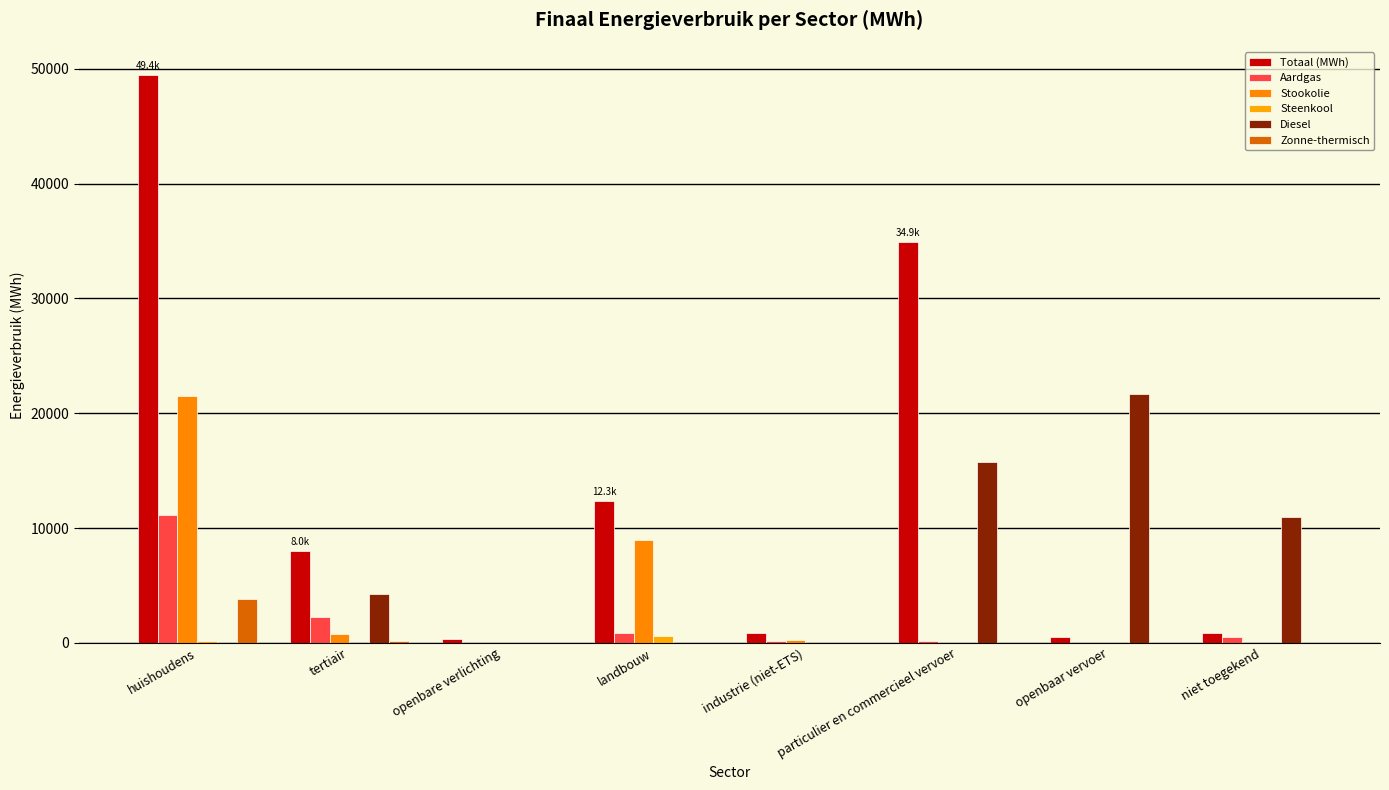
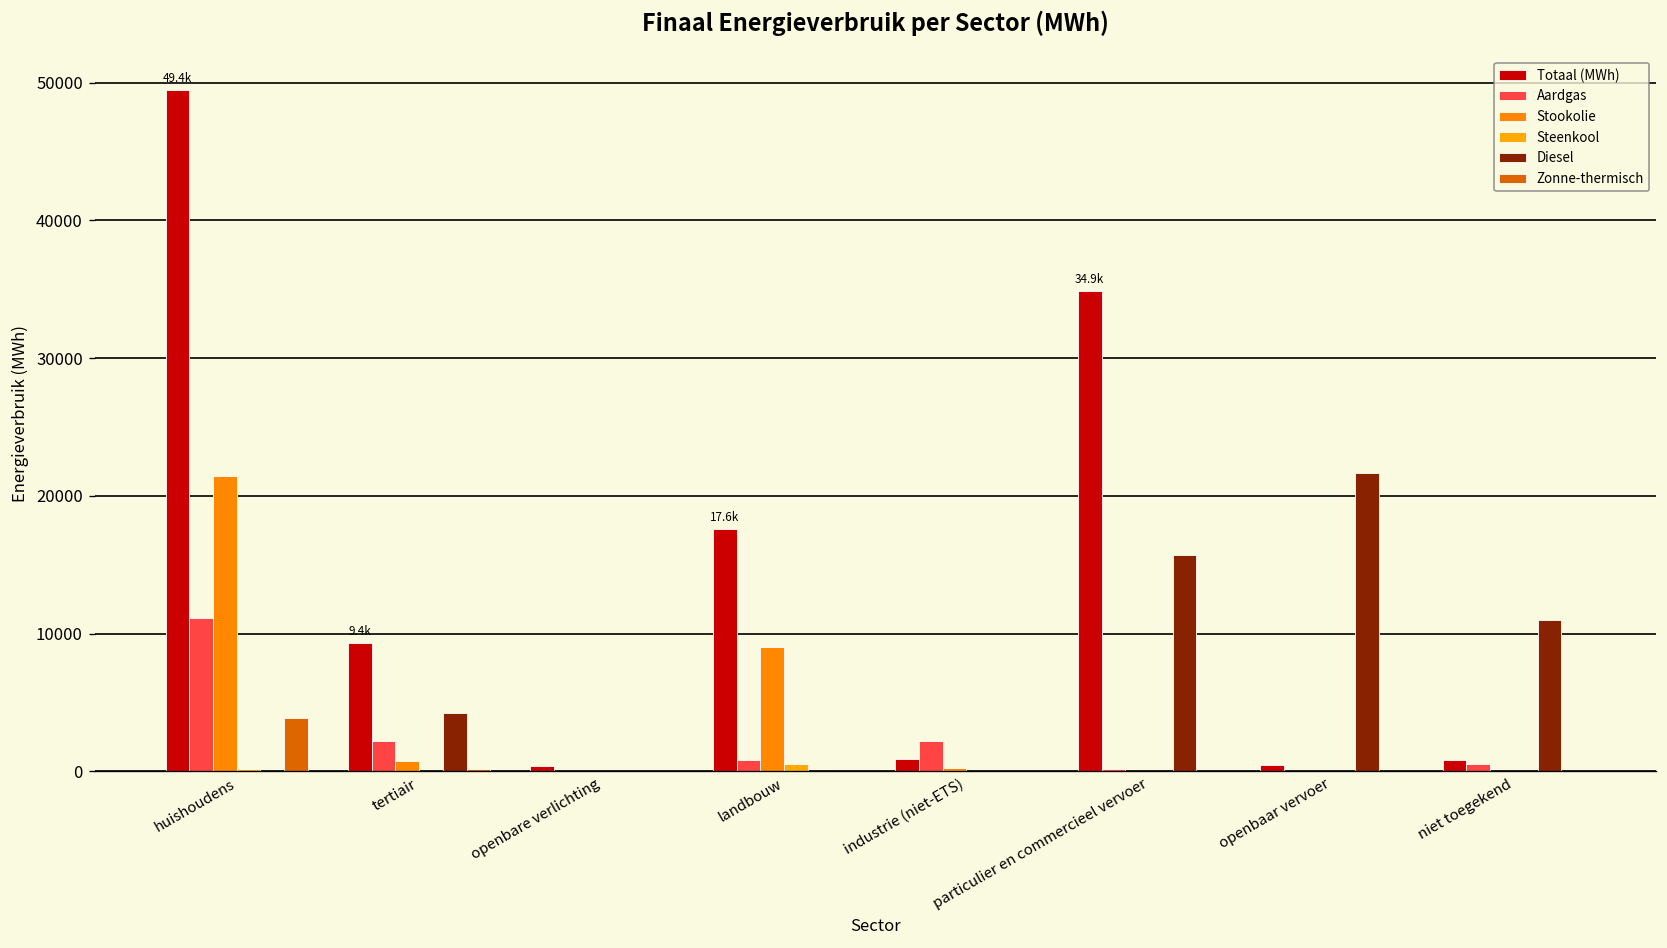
Totaal (MWh), tertiair: 8.0k -> 9.4k
Totaal (MWh), landbouw: 12.3k -> 17.6k
Aardgas, industrie (niet-ETS): 200 -> 2200
